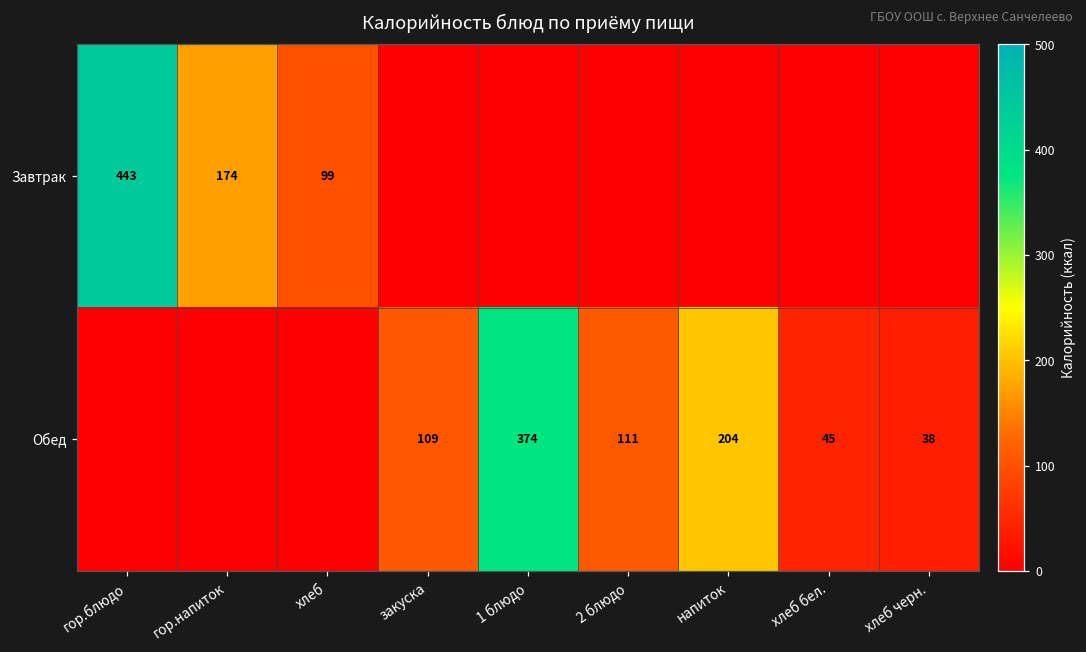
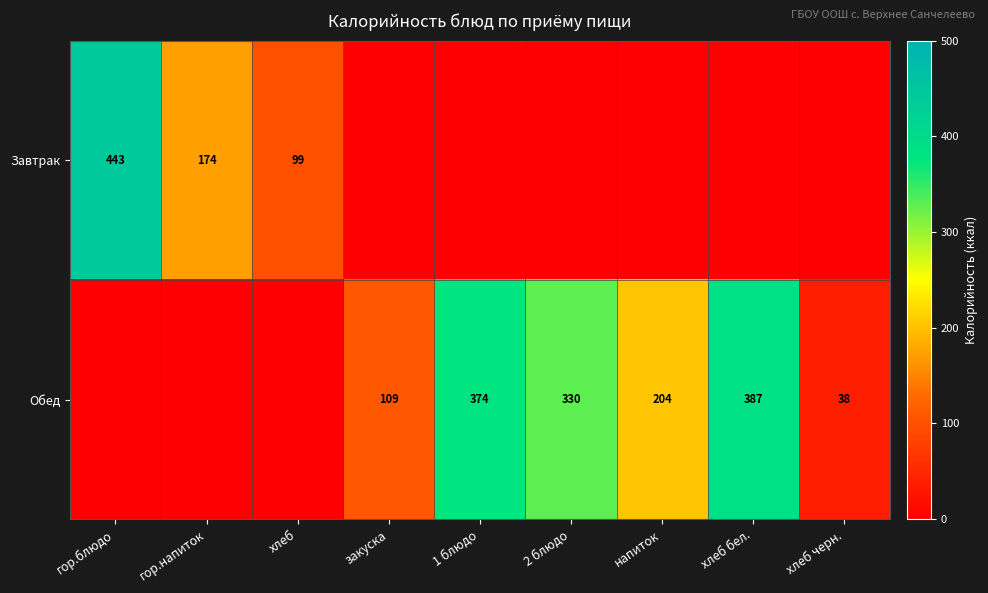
Обед, 2 блюдо: 111 -> 330
Обед, хлеб бел.: 45 -> 387
